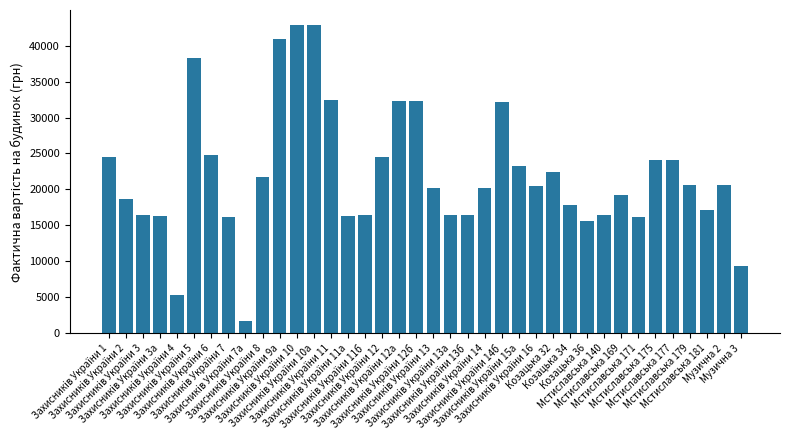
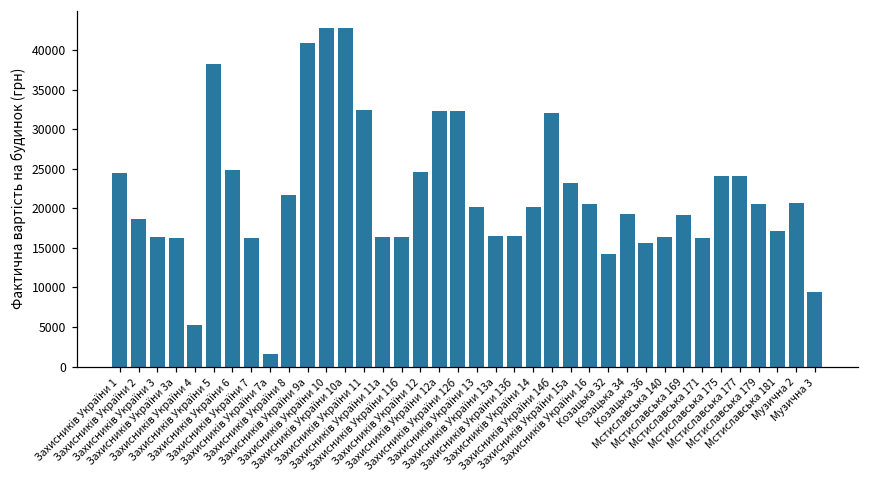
Козацька 32: 22000 -> 14000
Козацька 34: 18000 -> 19000
